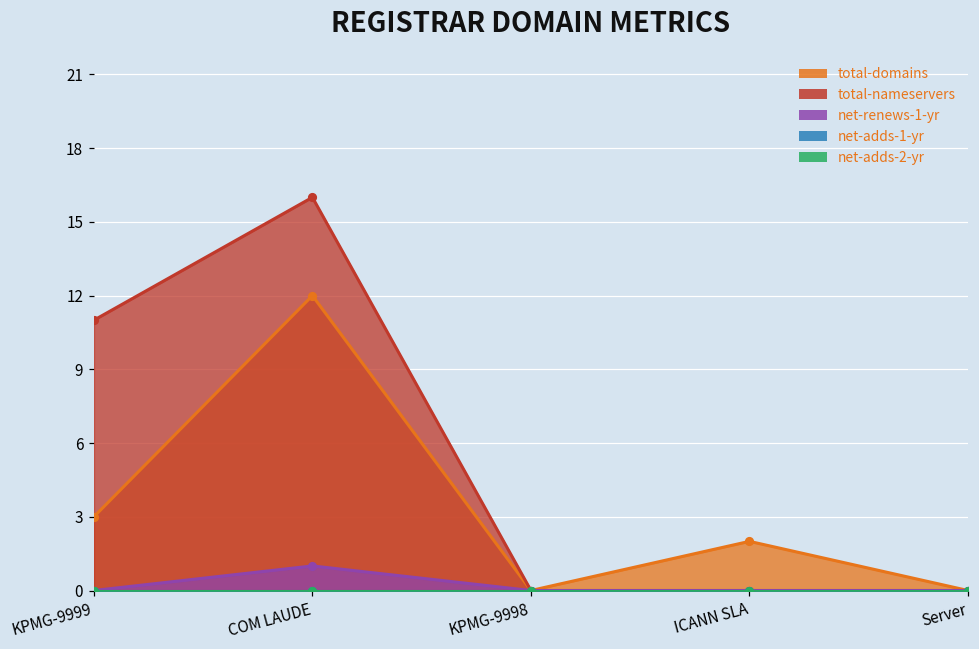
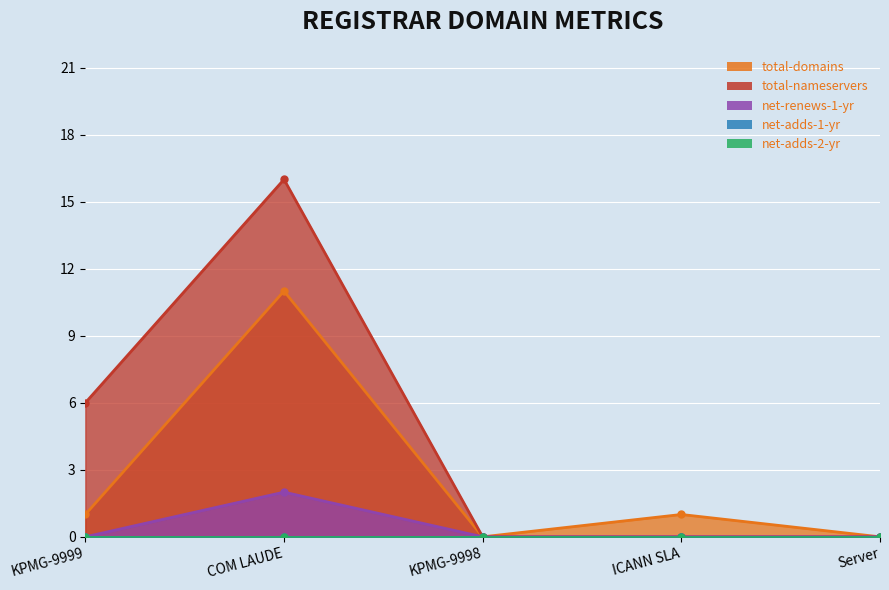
total-domains, KPMG-9999: 3 -> 1
total-nameservers, KPMG-9999: 11 -> 6
total-domains, COM LAUDE: 12 -> 11
net-renews-1-yr, COM LAUDE: 1 -> 2
total-domains, ICANN SLA: 2 -> 1
